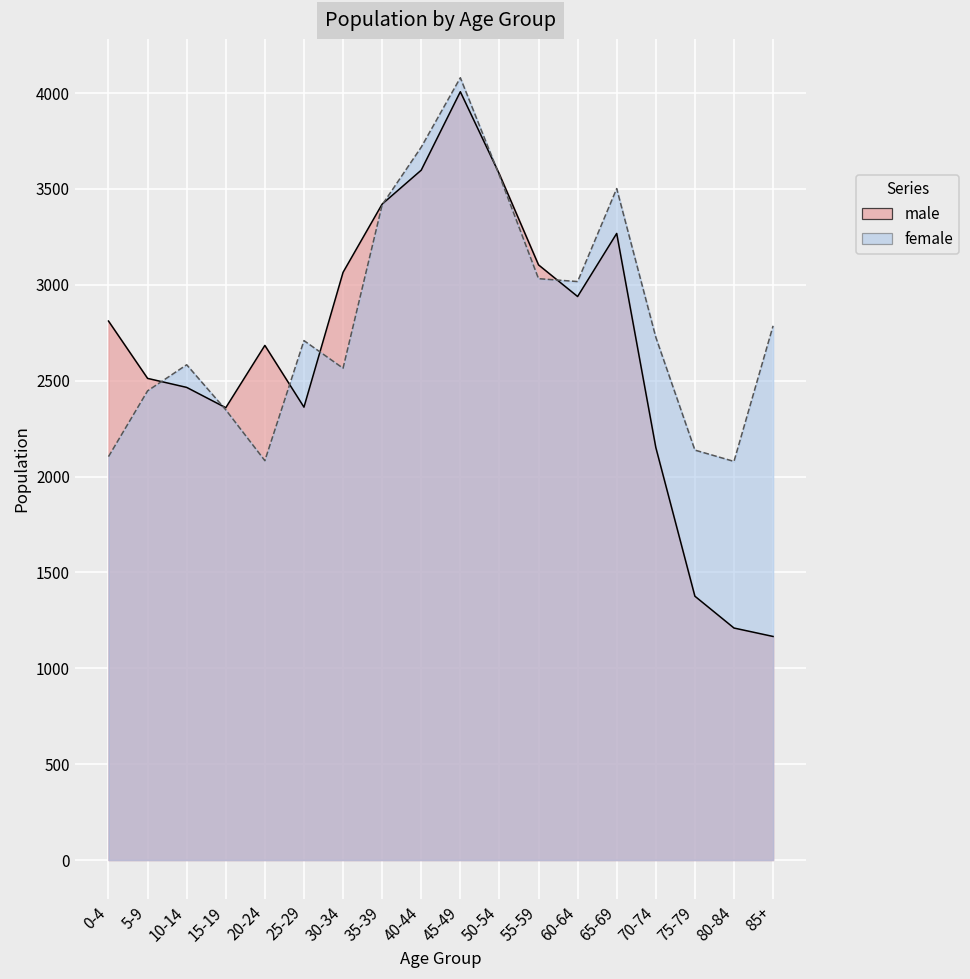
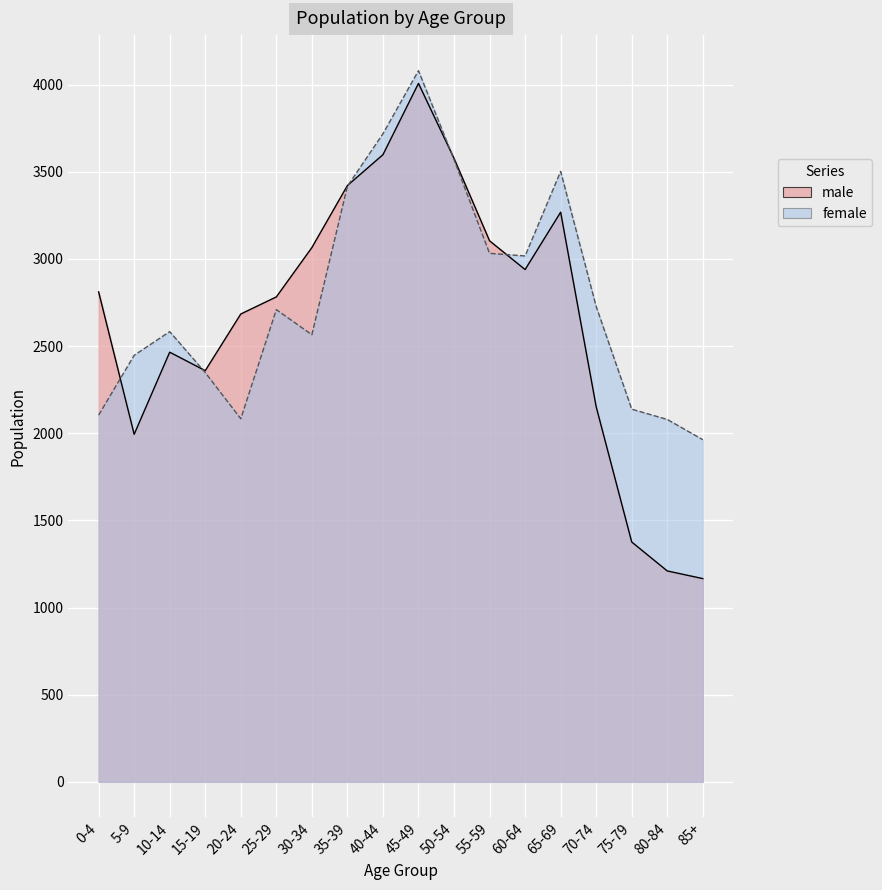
male, 5-9: 2510 -> 1990
male, 25-29: 2360 -> 2780
female, 85+: 2790 -> 1960
